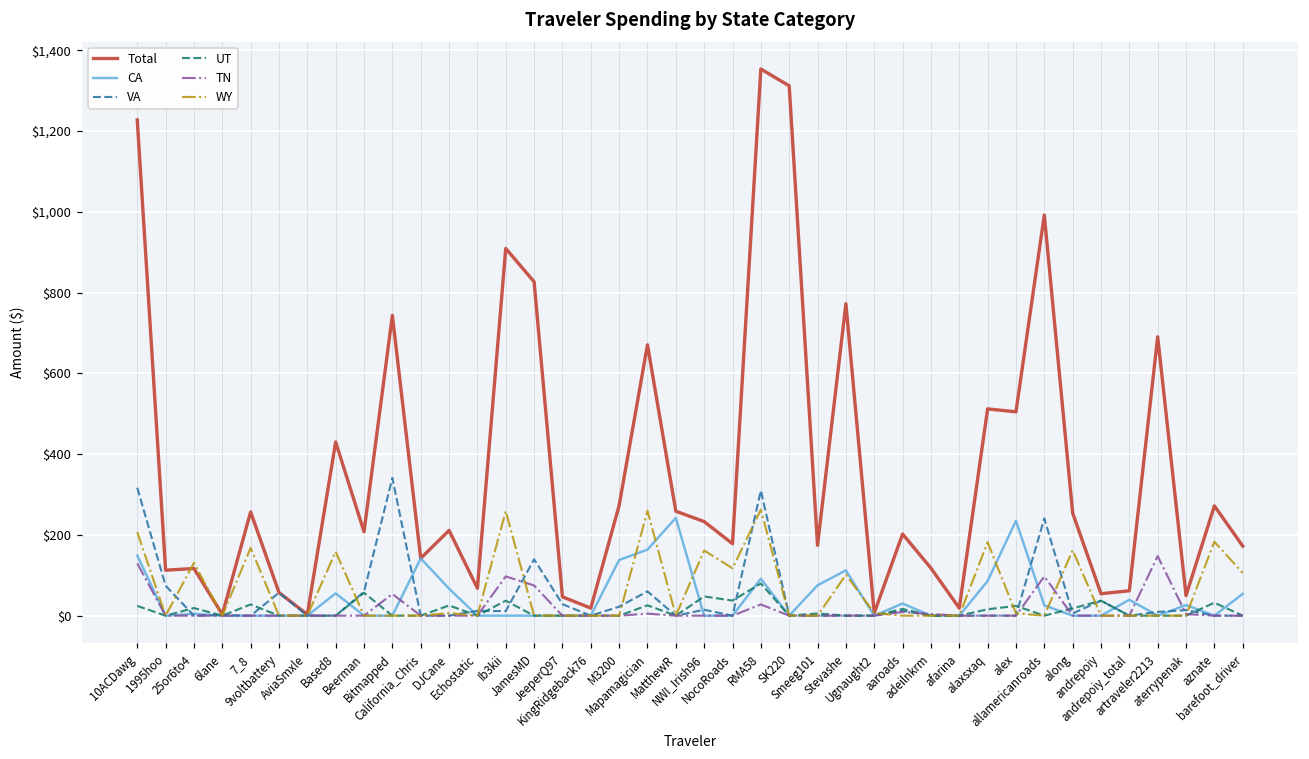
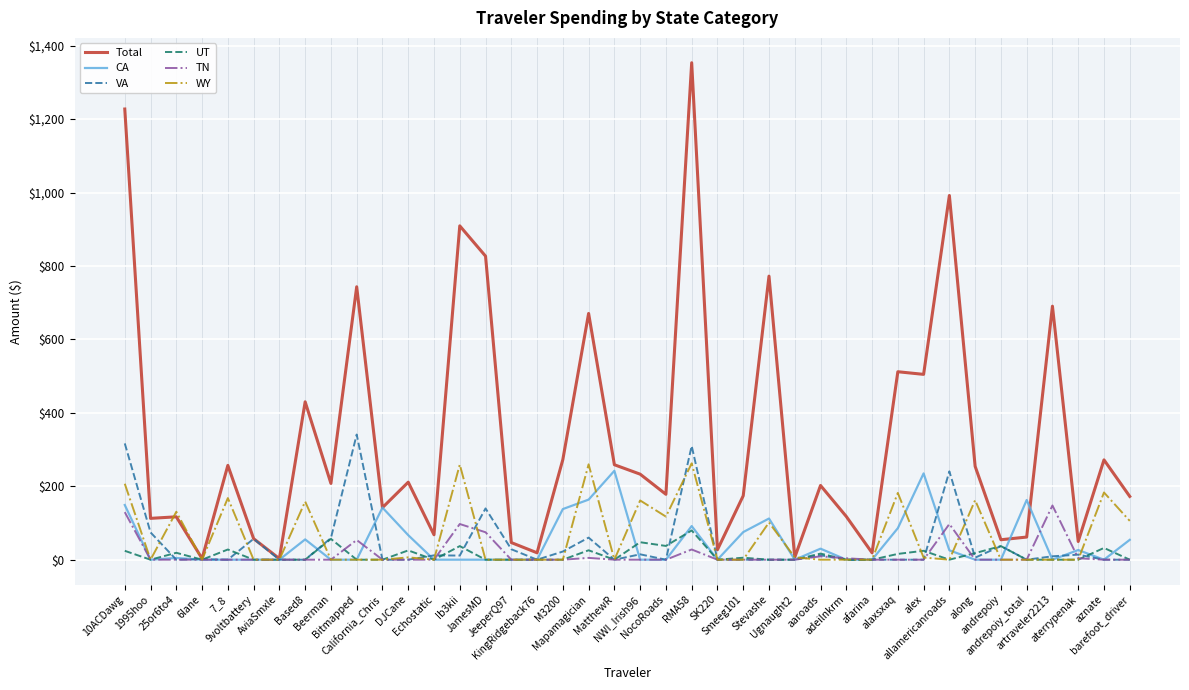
Total, SK220: $1,310 -> $30
CA, andrepoiy_total: $40 -> $160
